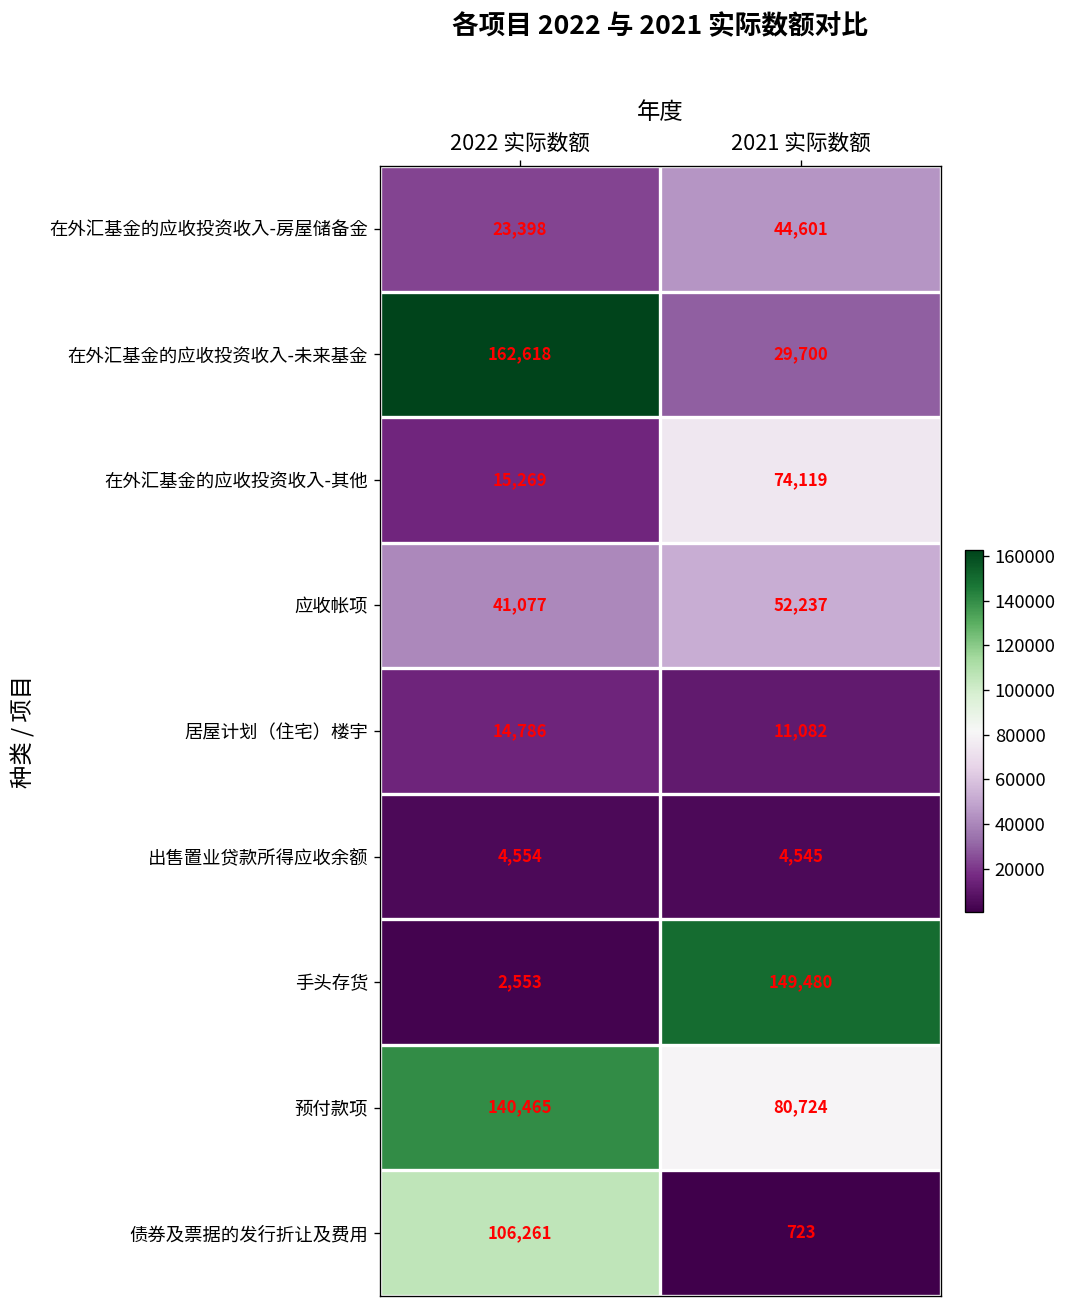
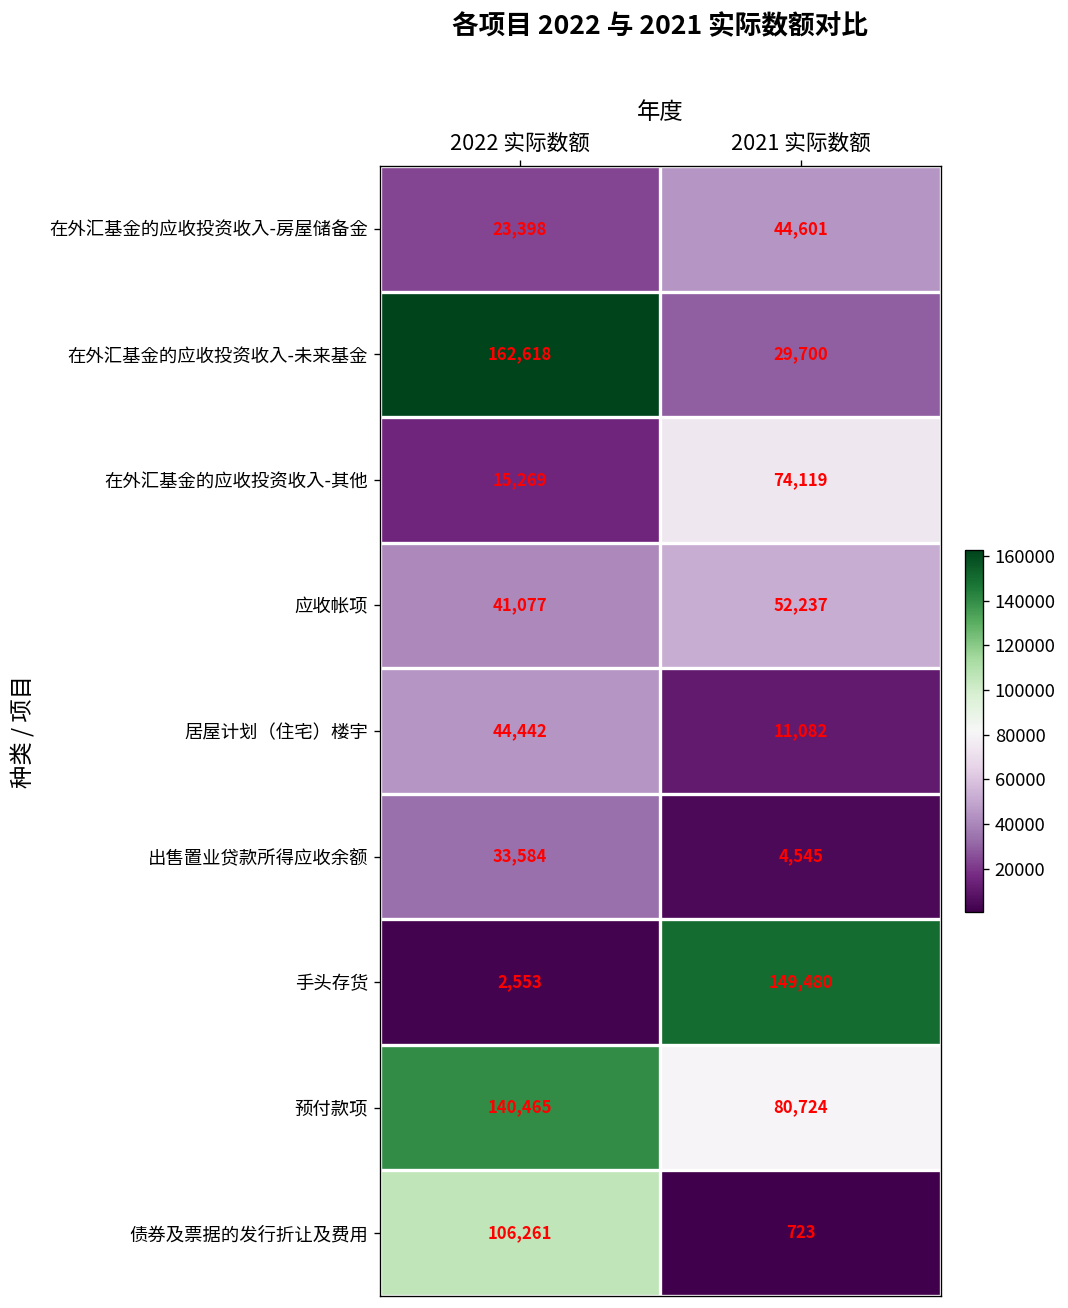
居屋计划（住宅）楼宇, 2022 实际数额: 14,786 -> 44,442
出售置业贷款所得应收余额, 2022 实际数额: 4,554 -> 33,584
